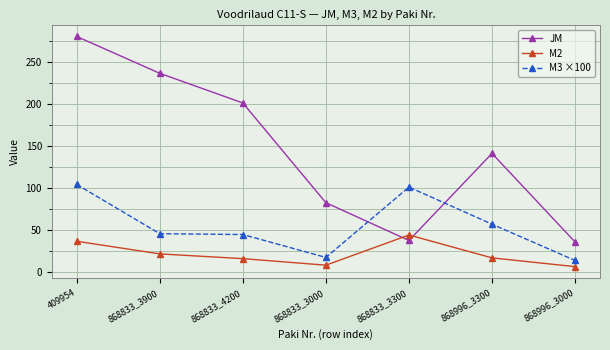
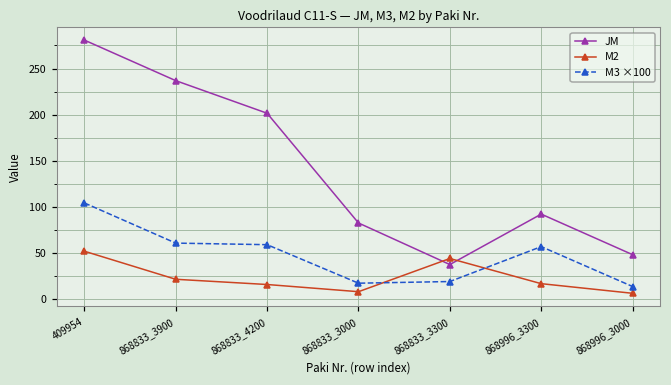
M2, 409954: 40 -> 50
M3 ×100, 868833_3900: 50 -> 60
M3 ×100, 868833_4200: 40 -> 60
M3 ×100, 868833_3300: 100 -> 20
JM, 868996_3300: 140 -> 90
JM, 868996_3000: 40 -> 50
